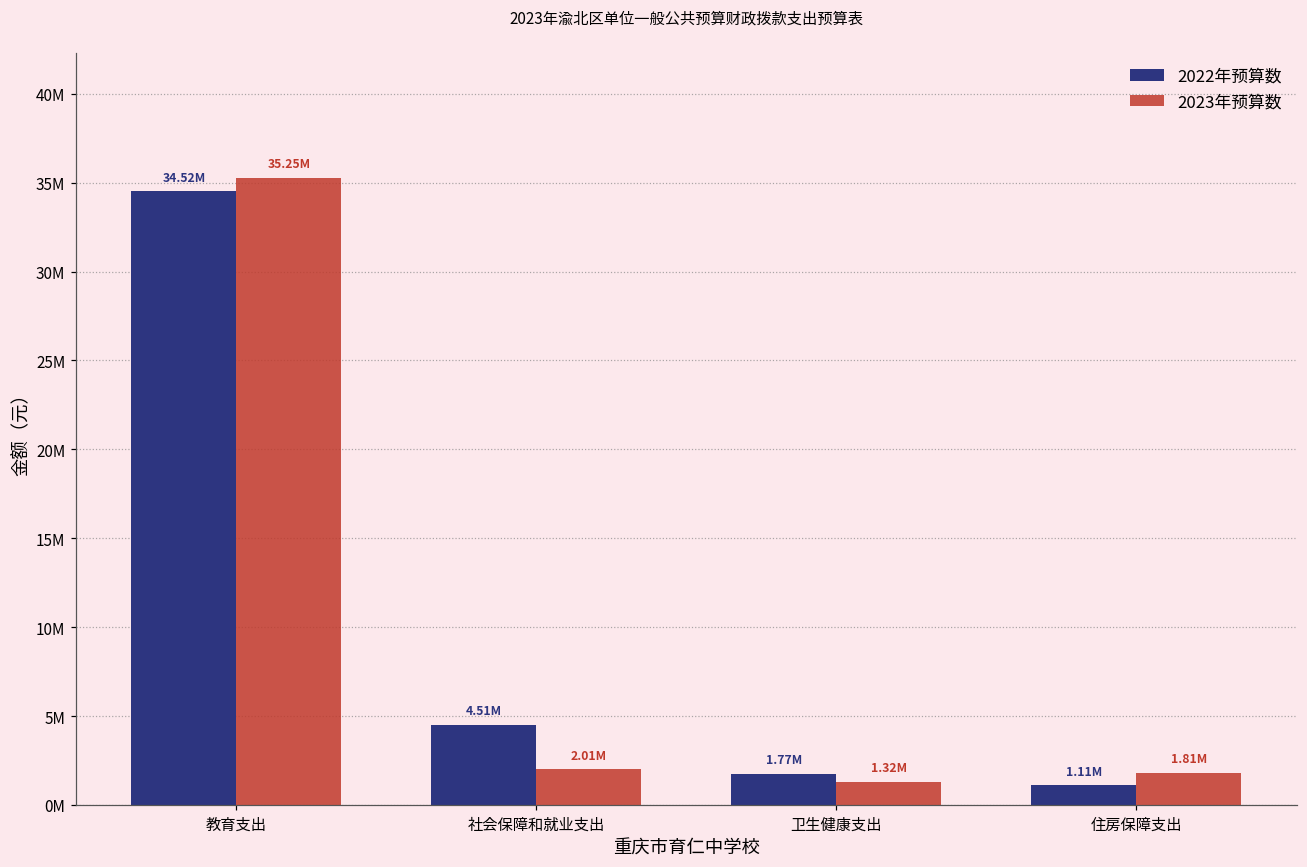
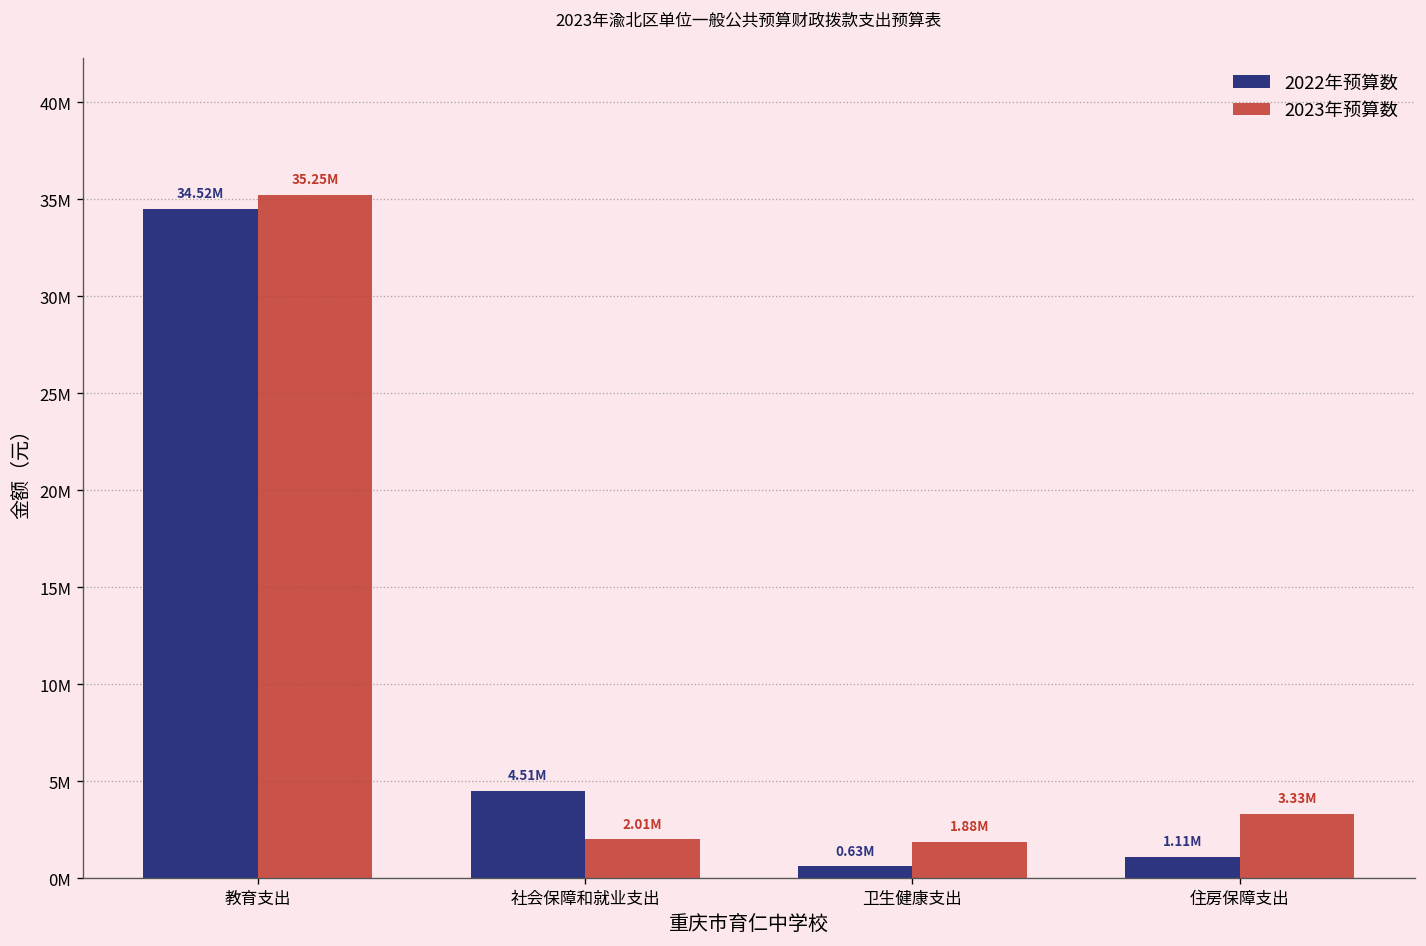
2022年预算数, 卫生健康支出: 1.77M -> 0.63M
2023年预算数, 卫生健康支出: 1.32M -> 1.88M
2023年预算数, 住房保障支出: 1.81M -> 3.33M
